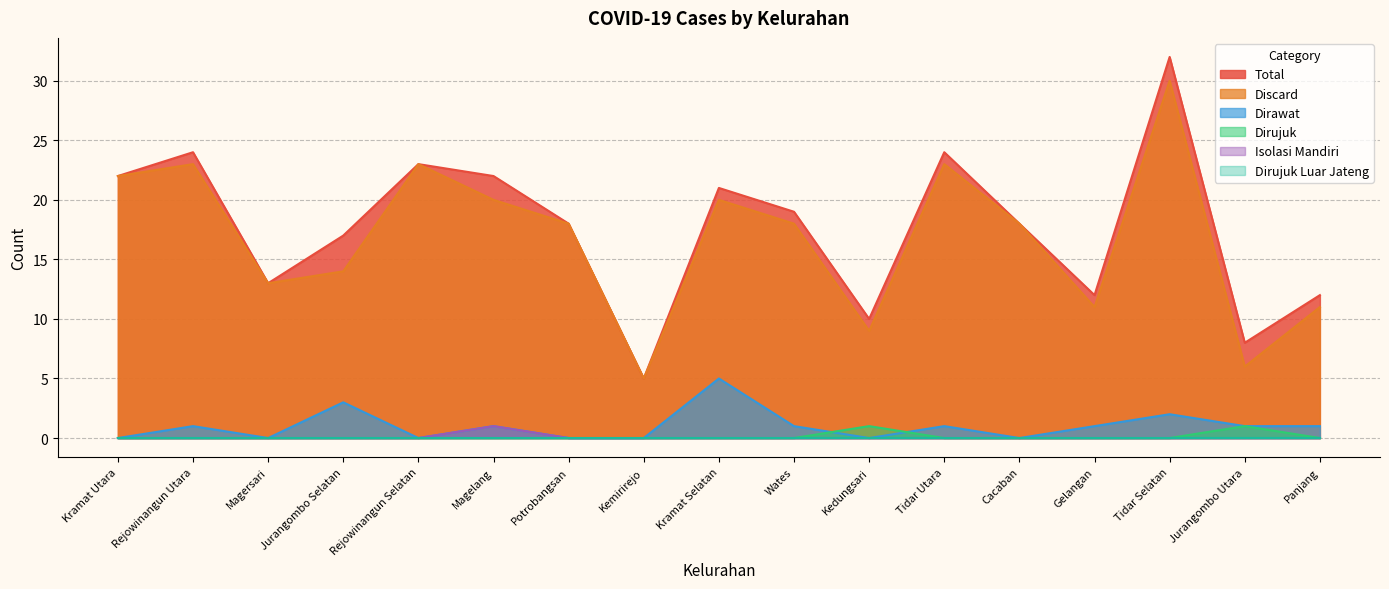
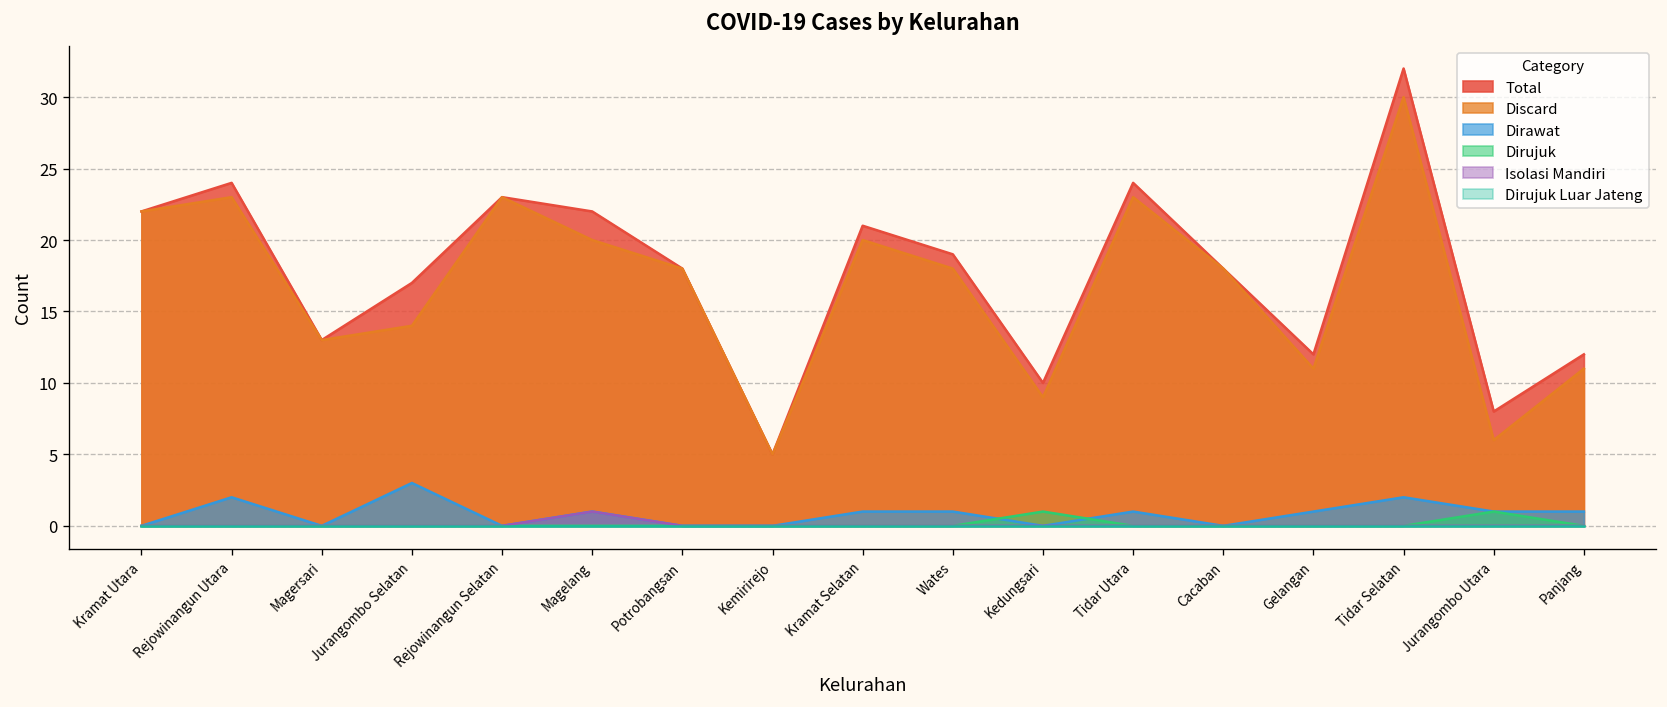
Dirawat, Rejowinangun Utara: 1 -> 2
Dirawat, Kramat Selatan: 5 -> 1
